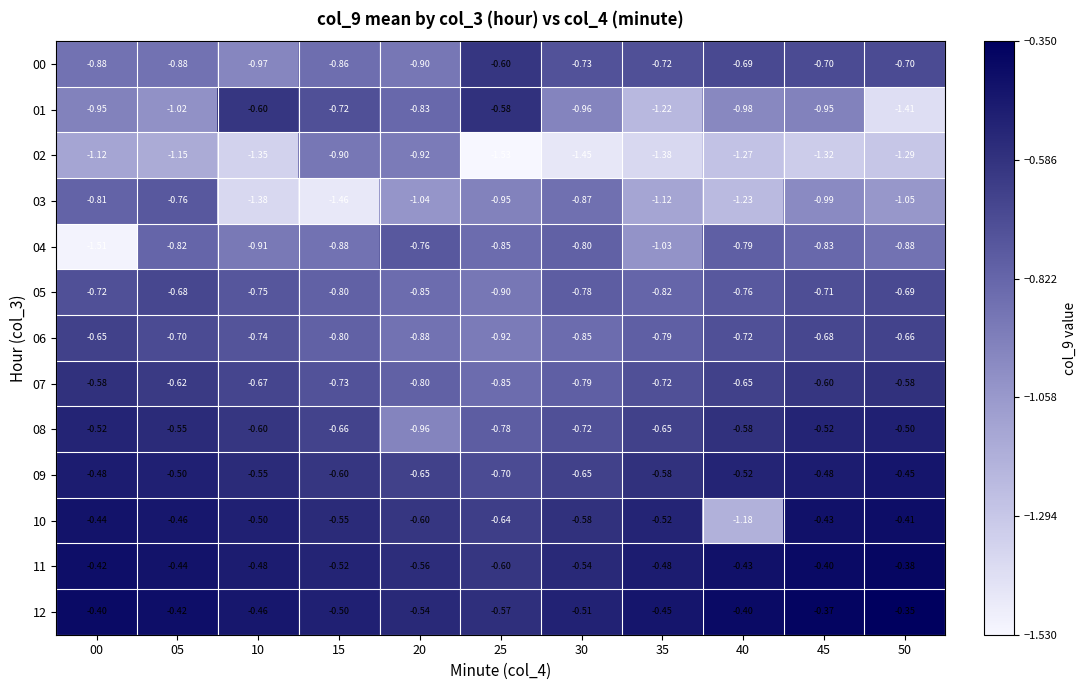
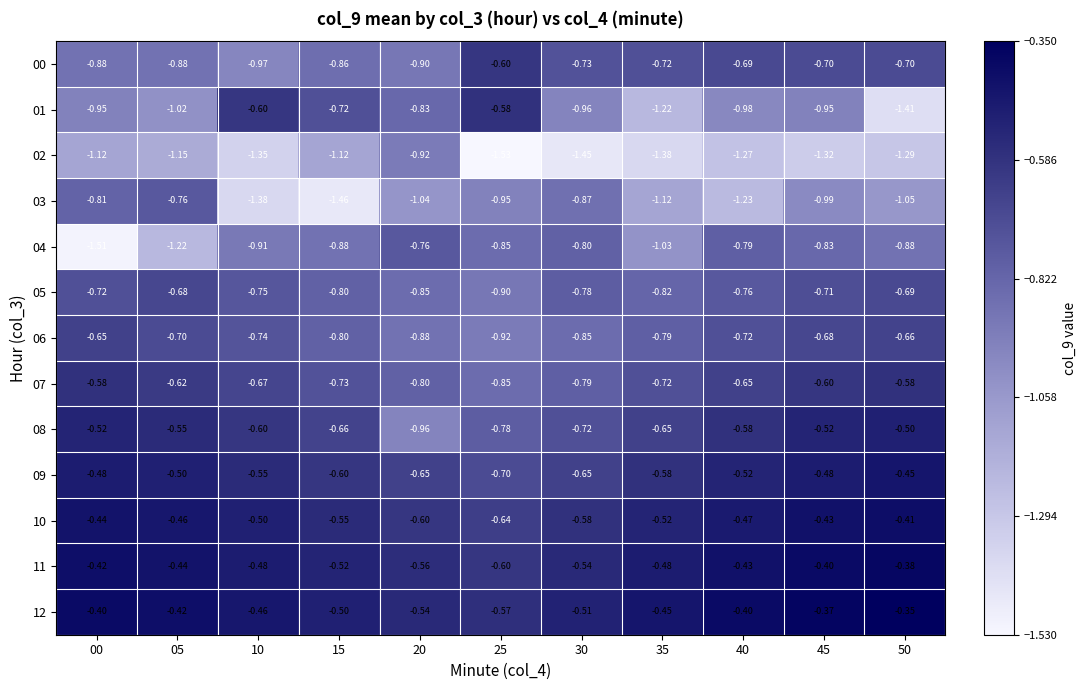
02, 15: -0.90 -> -1.12
04, 05: -0.82 -> -1.22
10, 40: -1.18 -> -0.47
